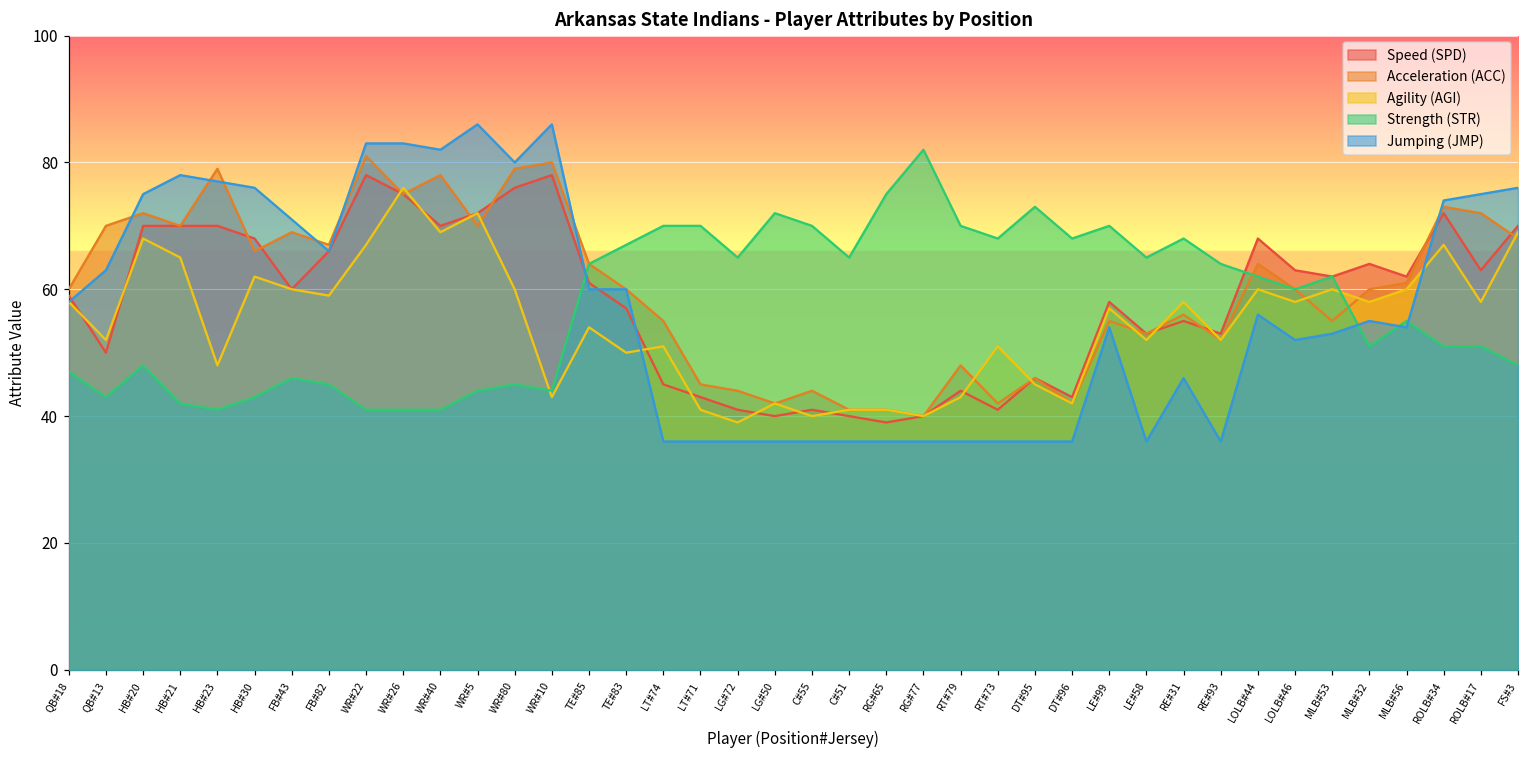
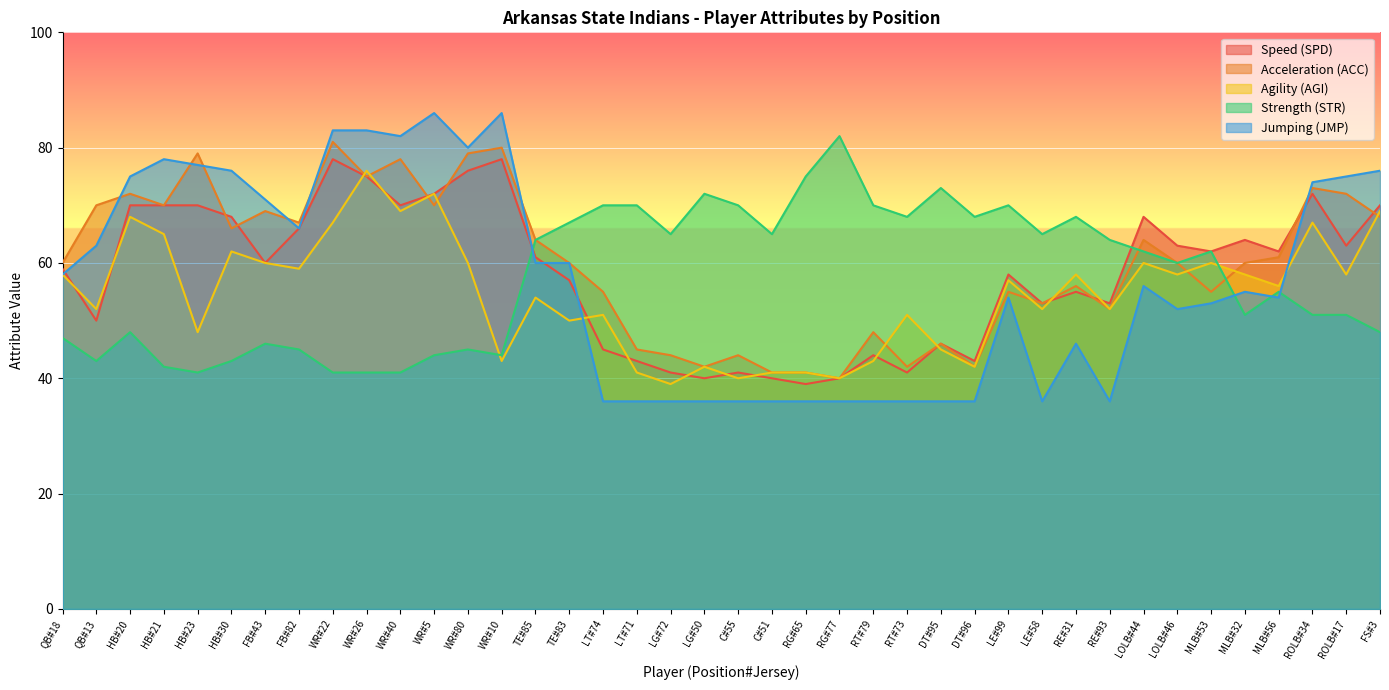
Agility (AGI), MLB#56: 60 -> 56
